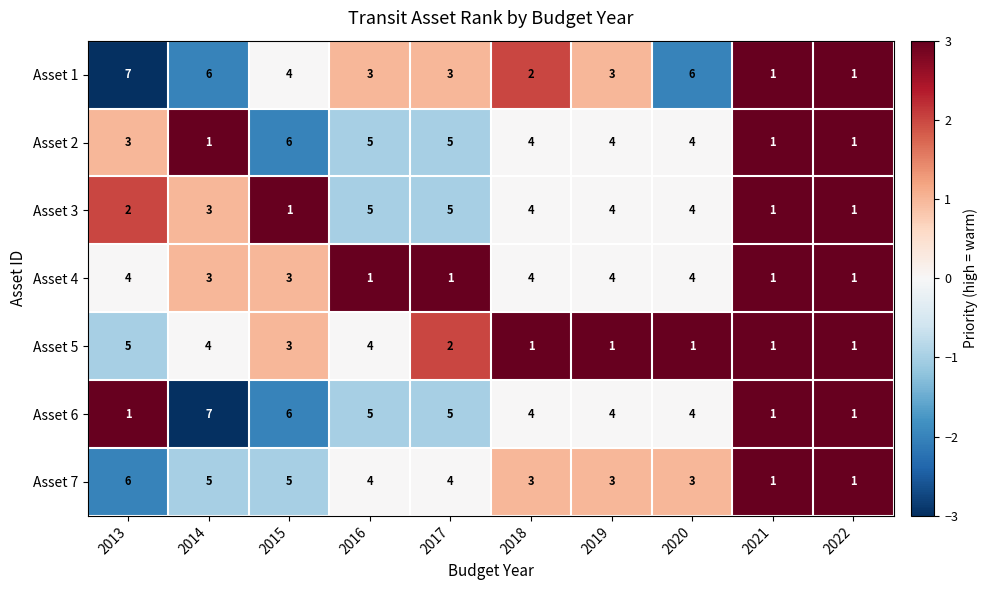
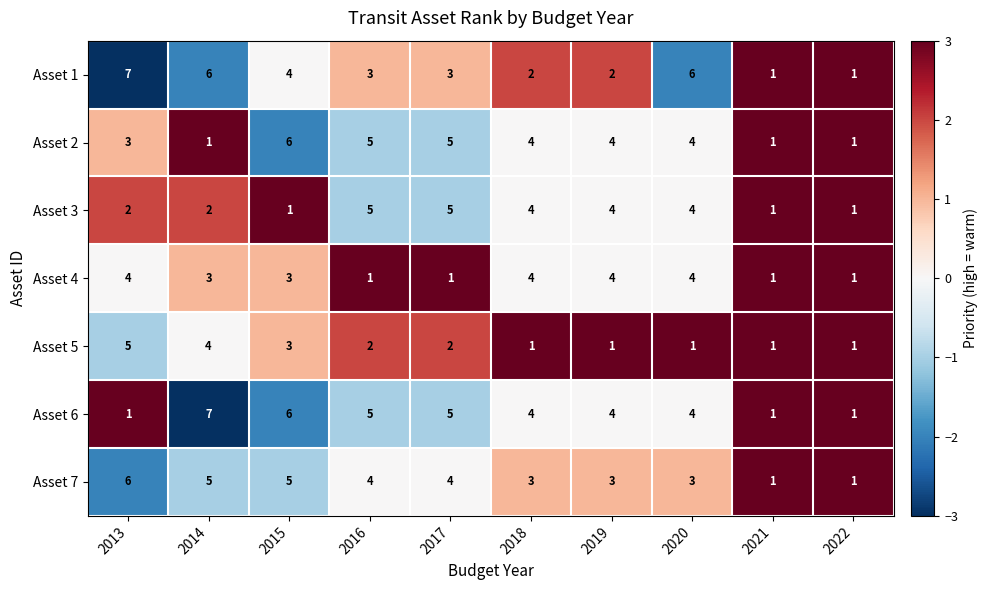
Asset 1, 2019: 3 -> 2
Asset 3, 2014: 3 -> 2
Asset 5, 2016: 4 -> 2
